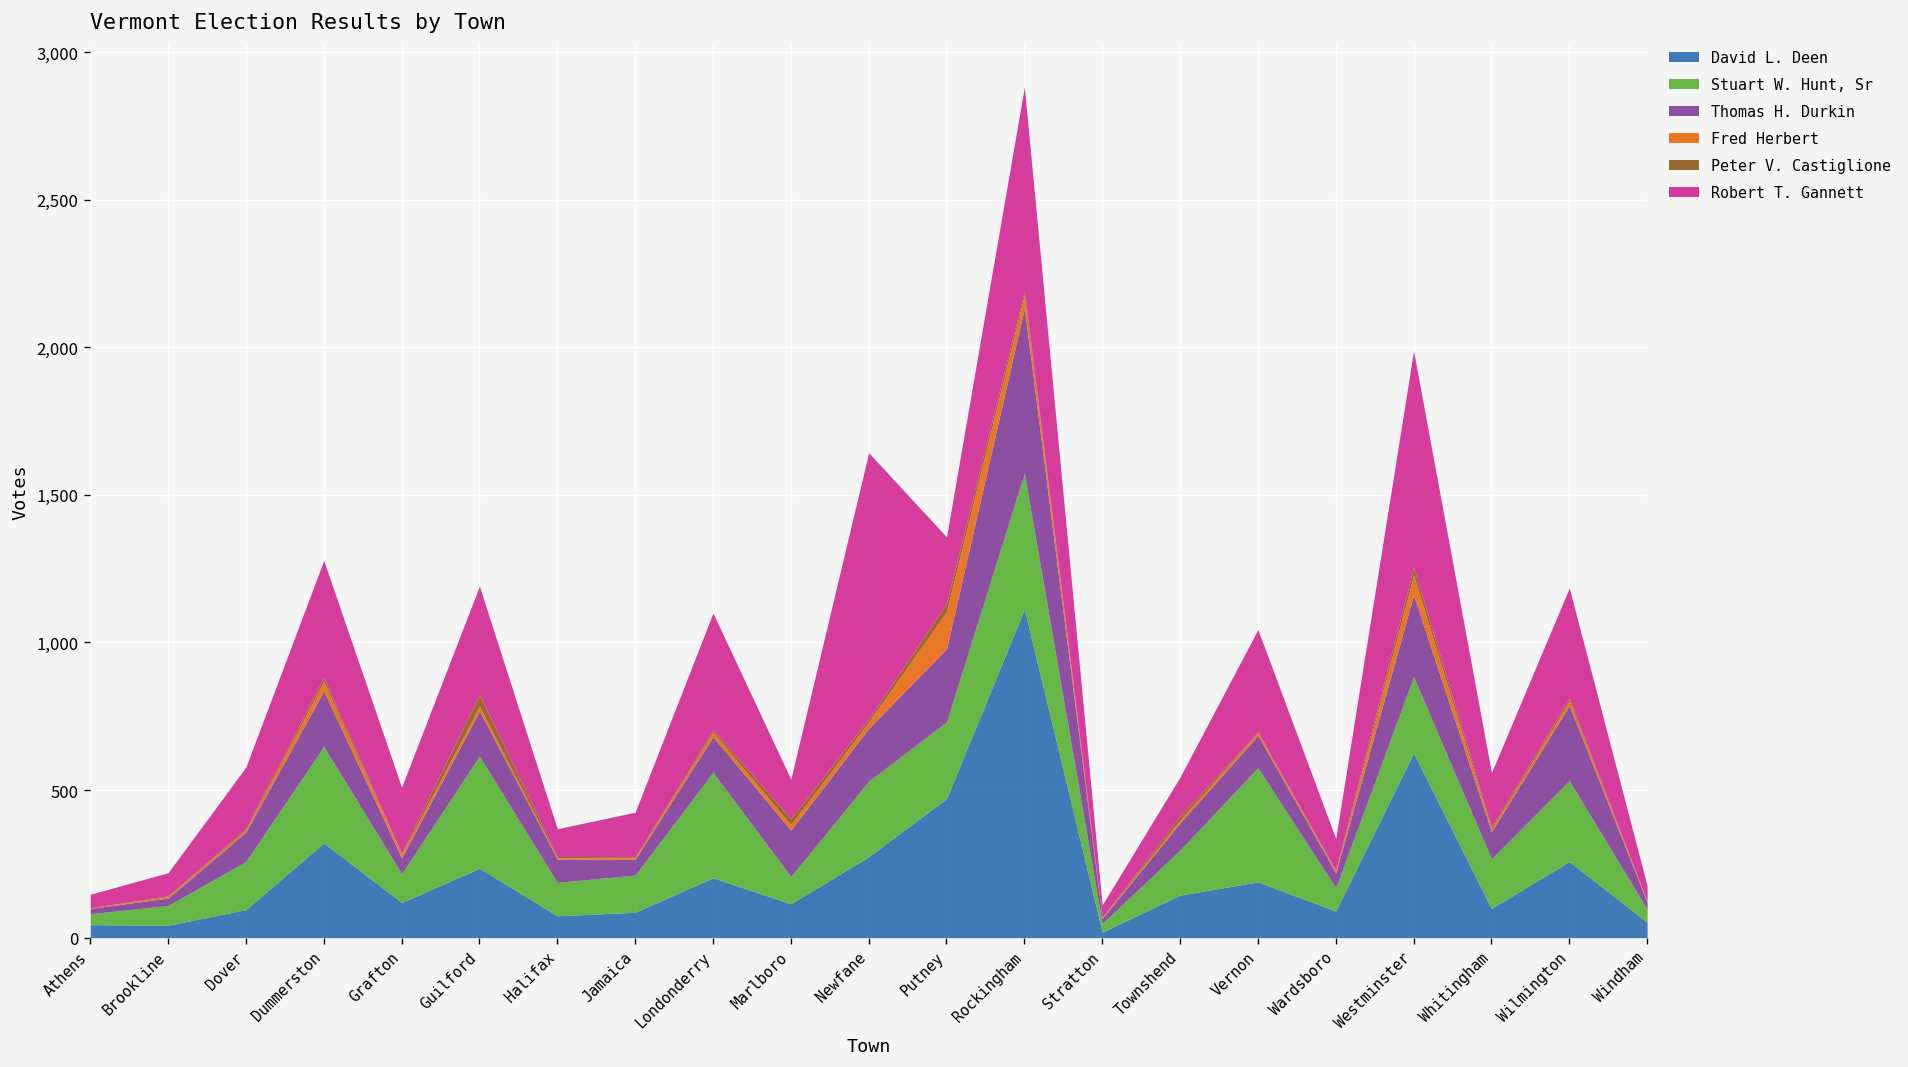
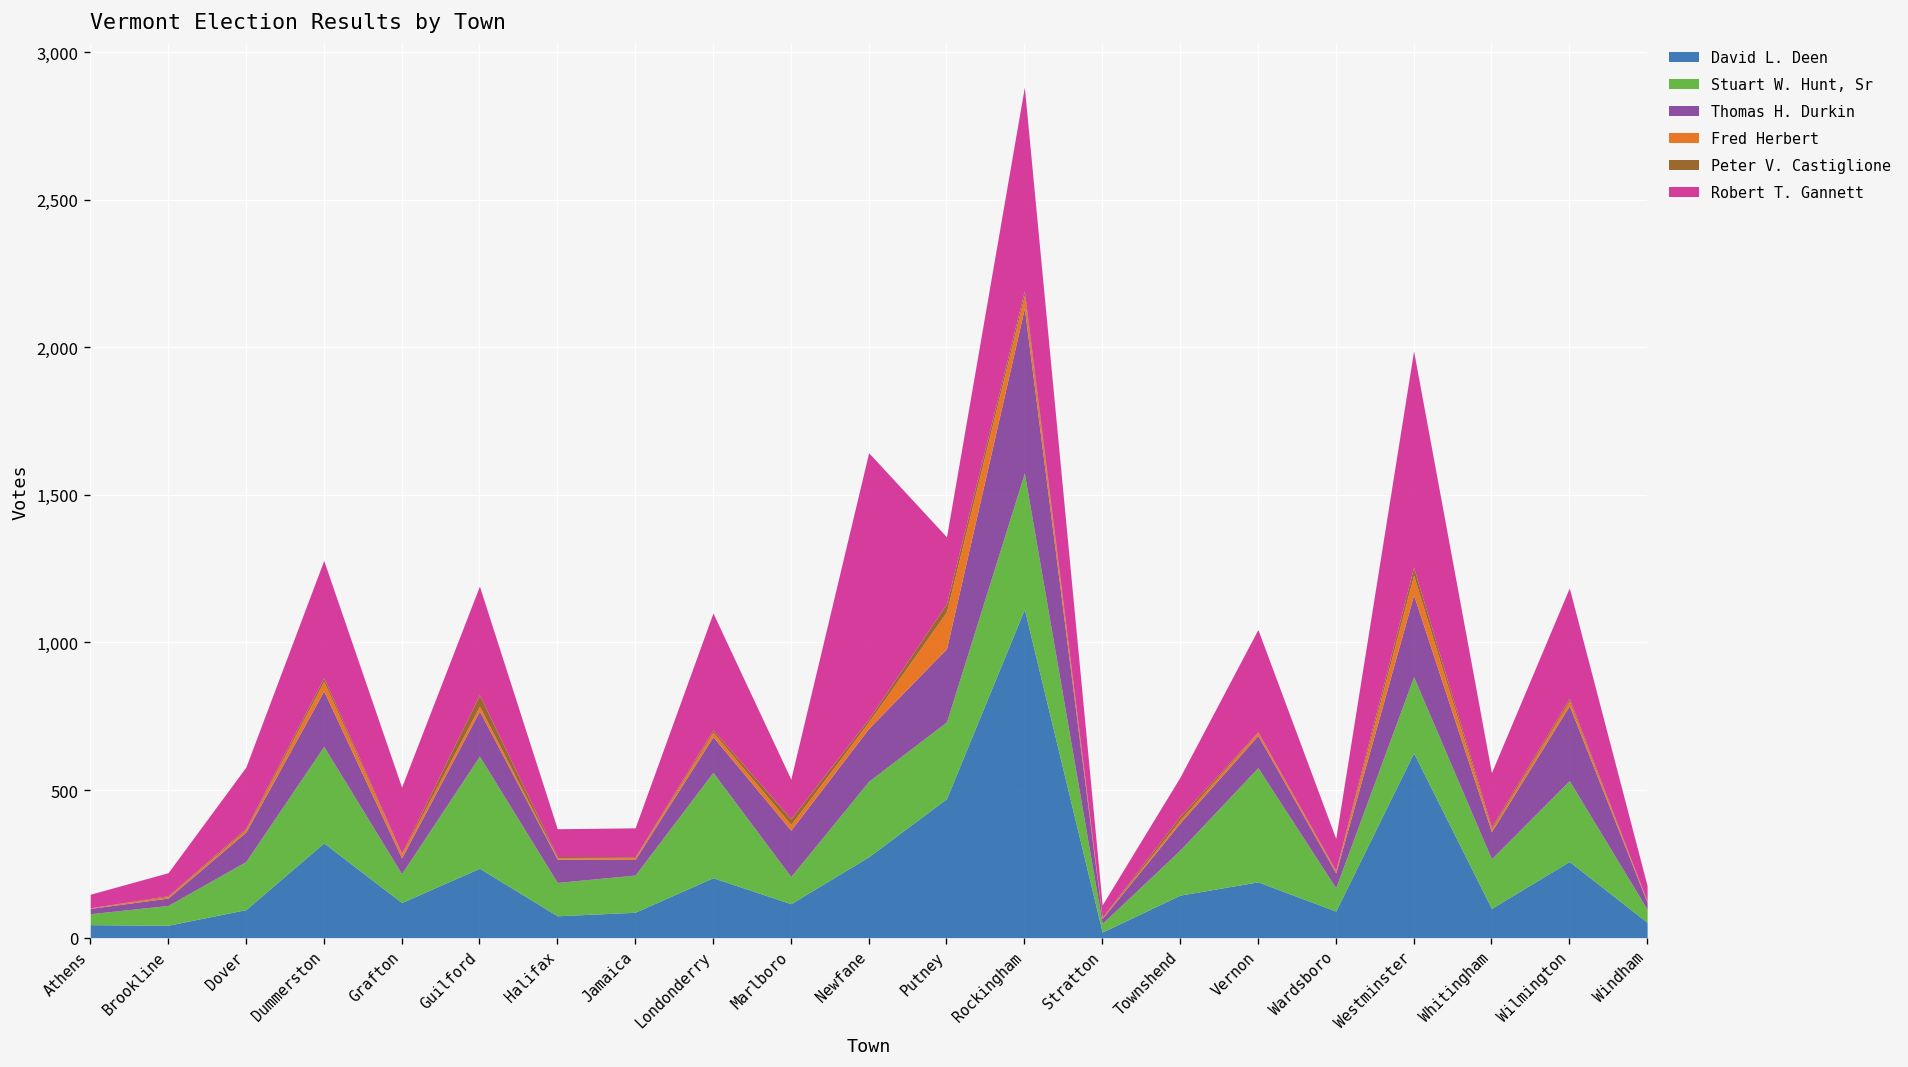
Robert T. Gannett, Jamaica: 150 -> 100
